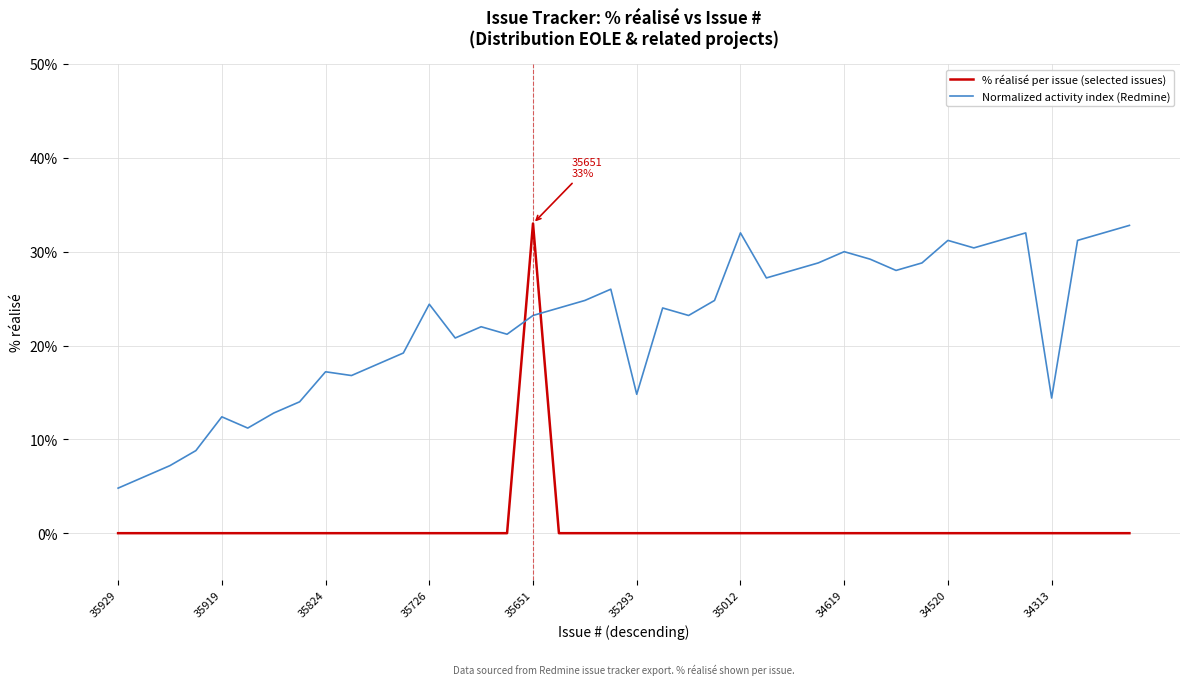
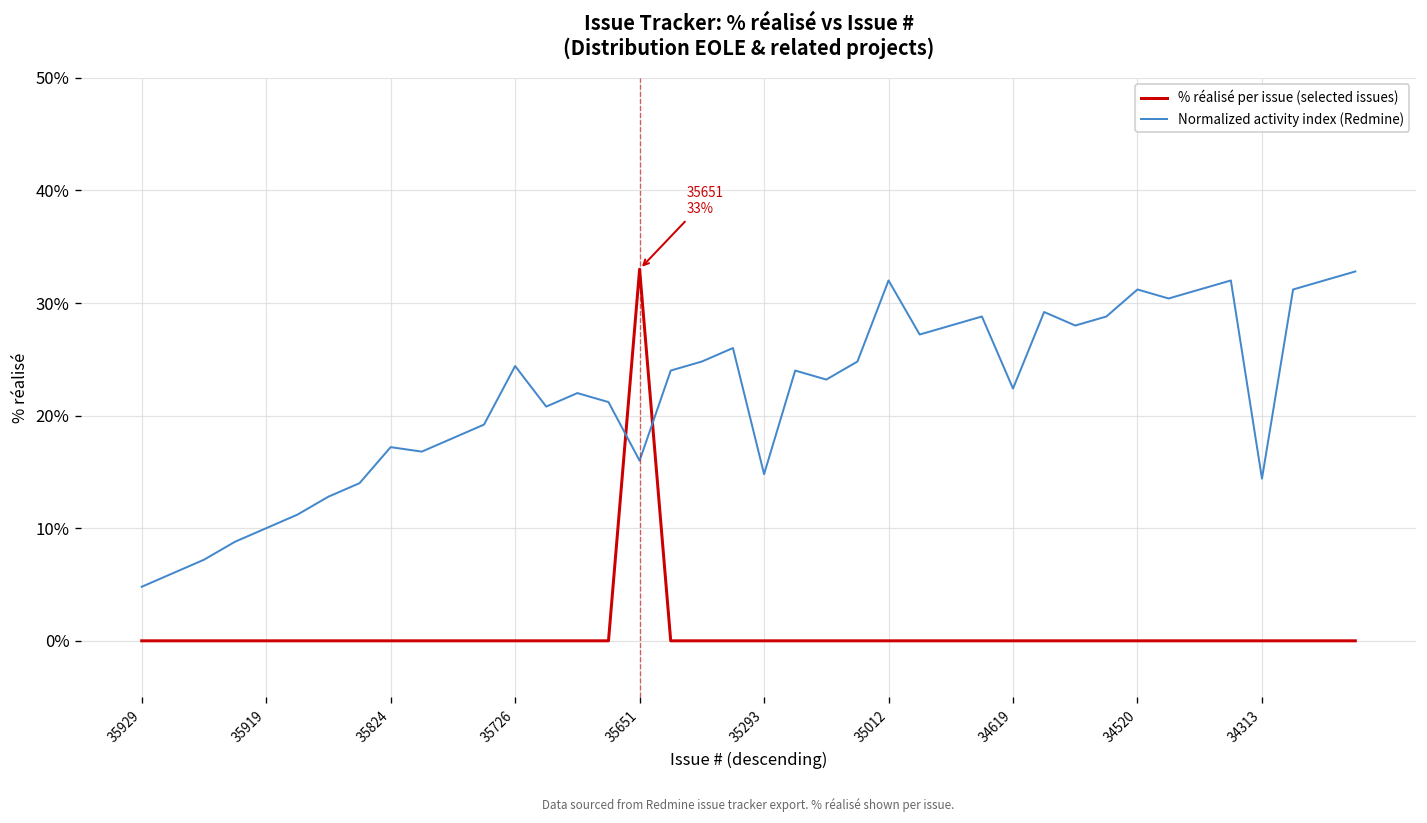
Normalized activity index (Redmine), 35919: 12% -> 10%
Normalized activity index (Redmine), 35651: 23% -> 16%
Normalized activity index (Redmine), 34619: 30% -> 22%
